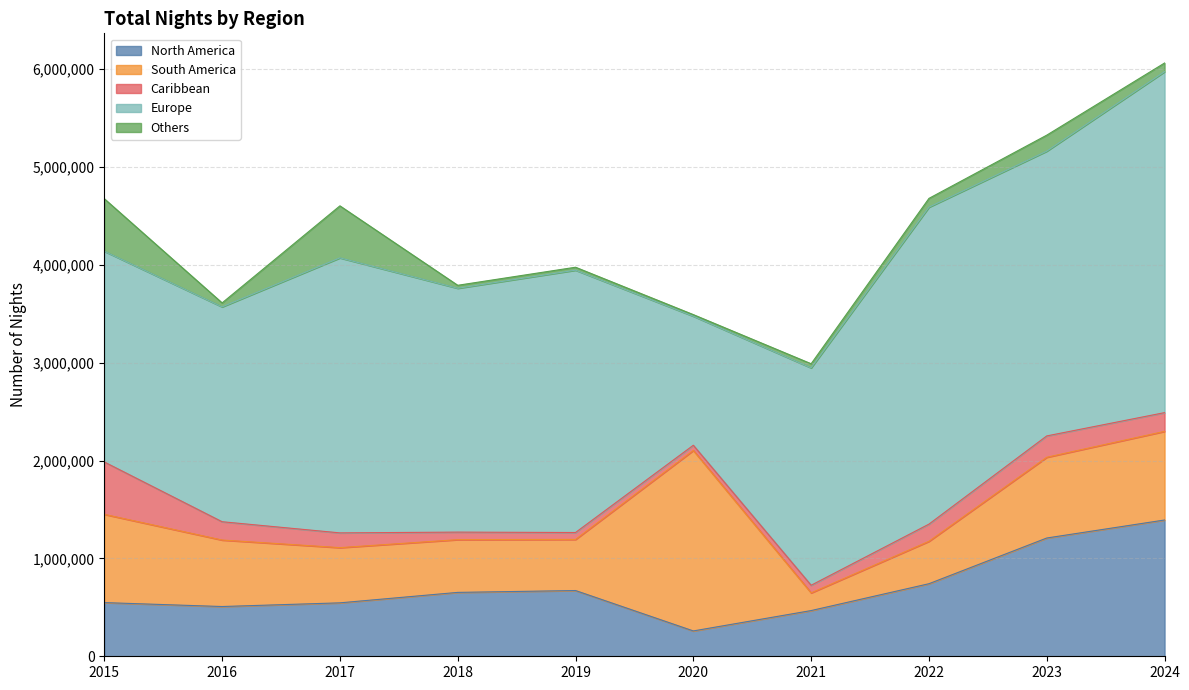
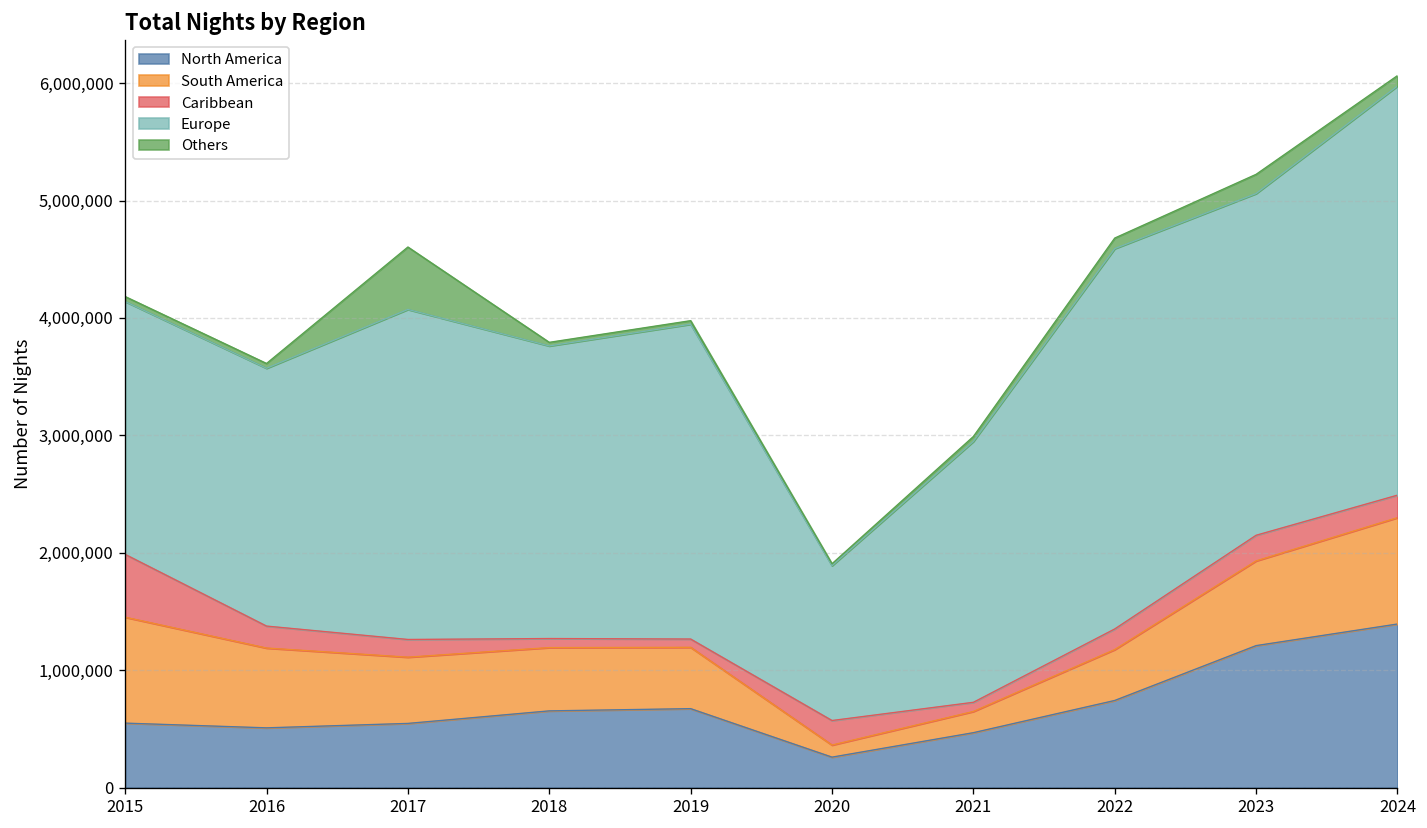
Others, 2015: 500,000 -> 0
South America, 2020: 1,800,000 -> 100,000
Caribbean, 2020: 100,000 -> 200,000
South America, 2023: 800,000 -> 700,000
